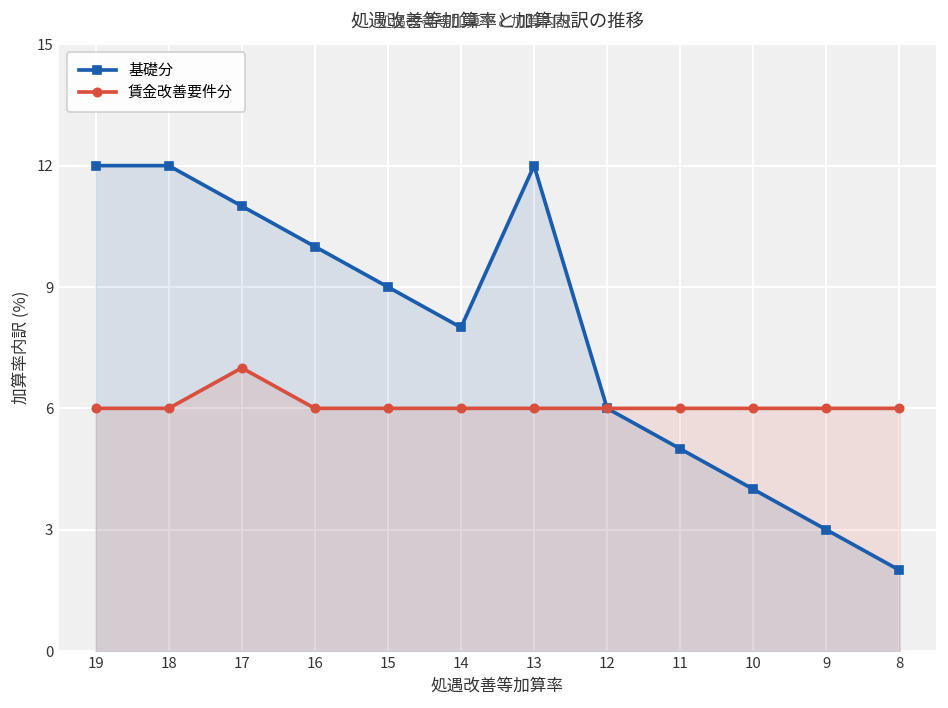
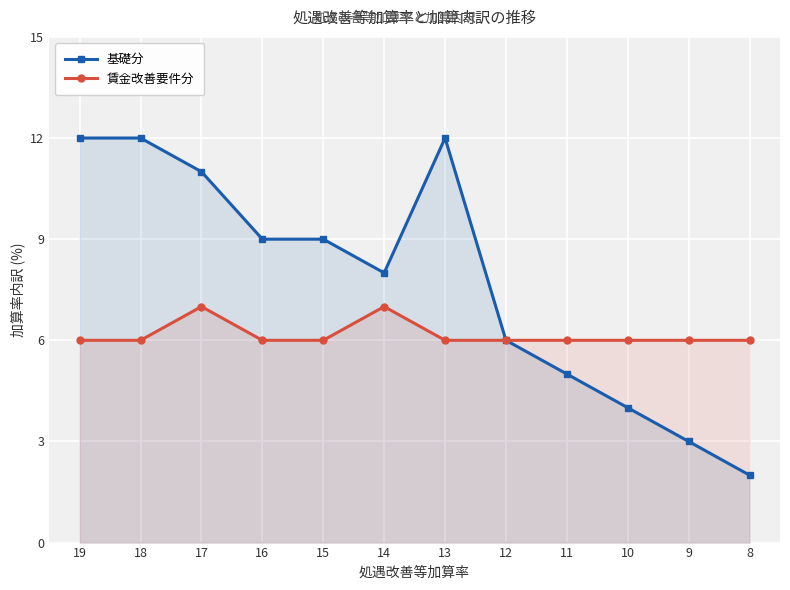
基礎分, 16: 10 -> 9
賃金改善要件分, 14: 6 -> 7
